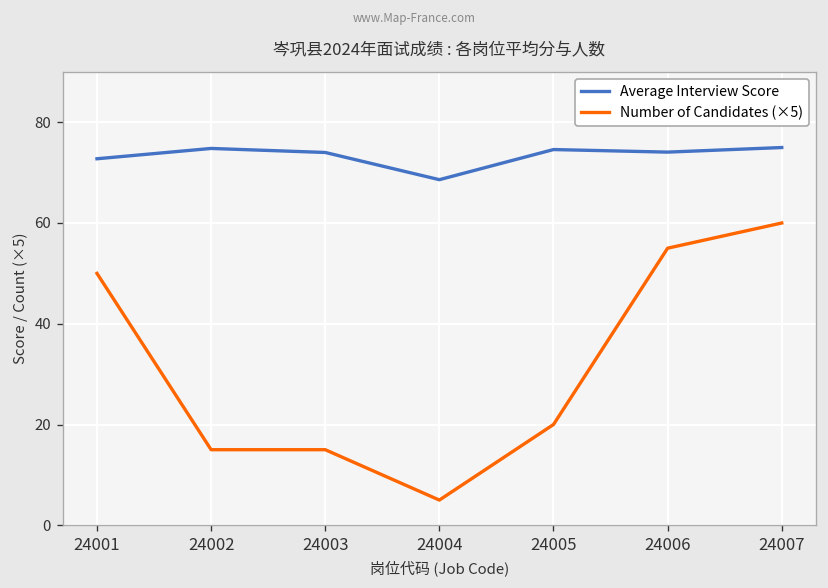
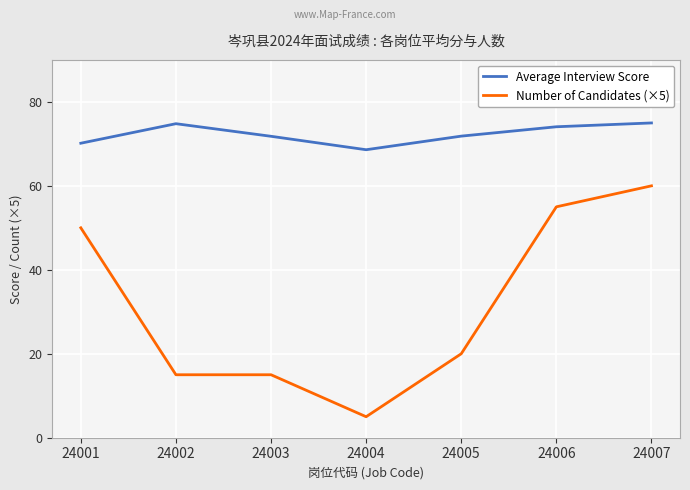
Average Interview Score, 24001: 73 -> 70
Average Interview Score, 24003: 74 -> 72
Average Interview Score, 24005: 75 -> 72
